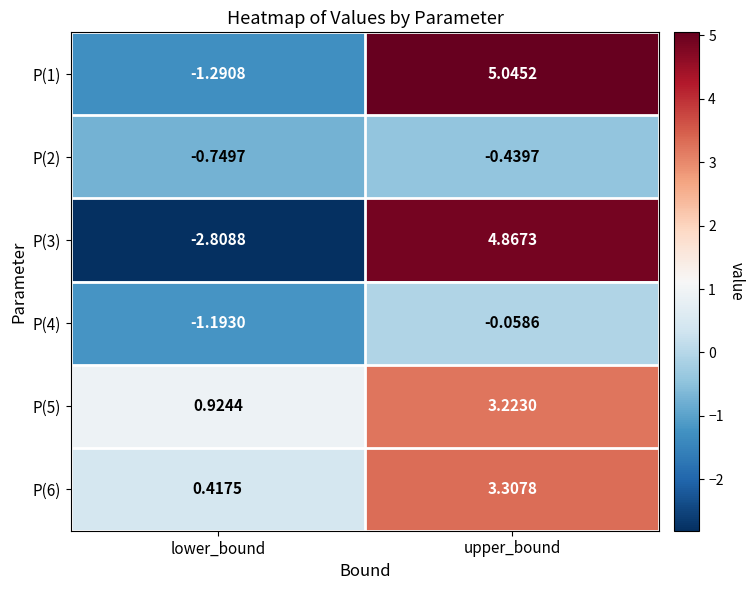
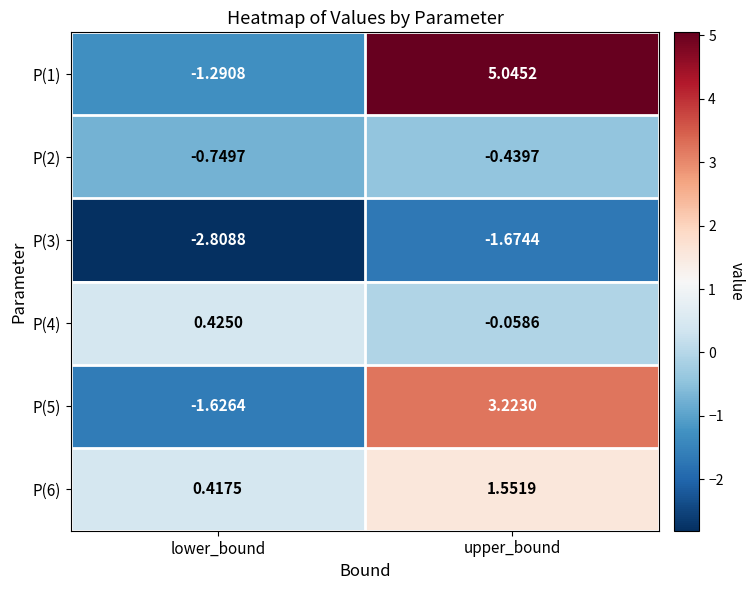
P(3), upper_bound: 4.8673 -> -1.6744
P(4), lower_bound: -1.1930 -> 0.4250
P(5), lower_bound: 0.9244 -> -1.6264
P(6), upper_bound: 3.3078 -> 1.5519
